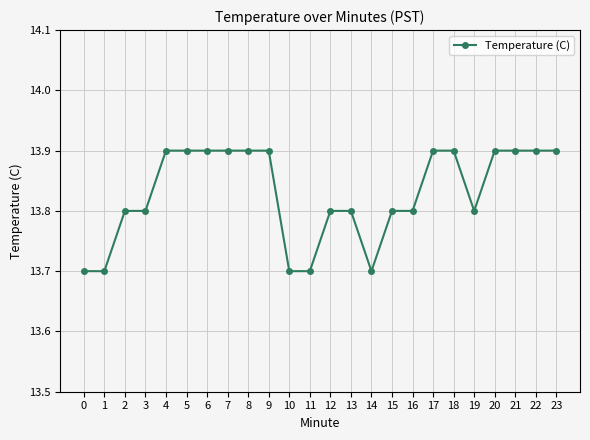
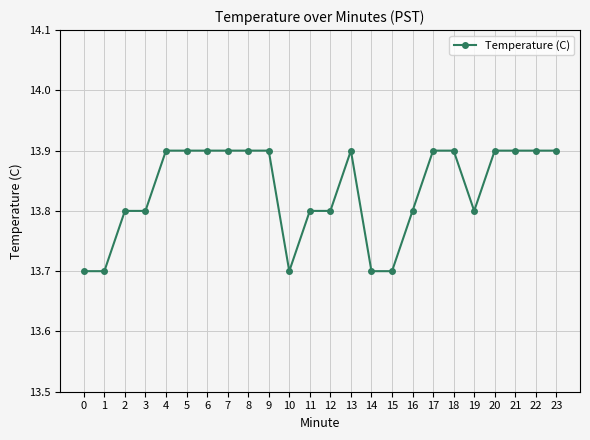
11: 13.7 -> 13.8
13: 13.8 -> 13.9
15: 13.8 -> 13.7
